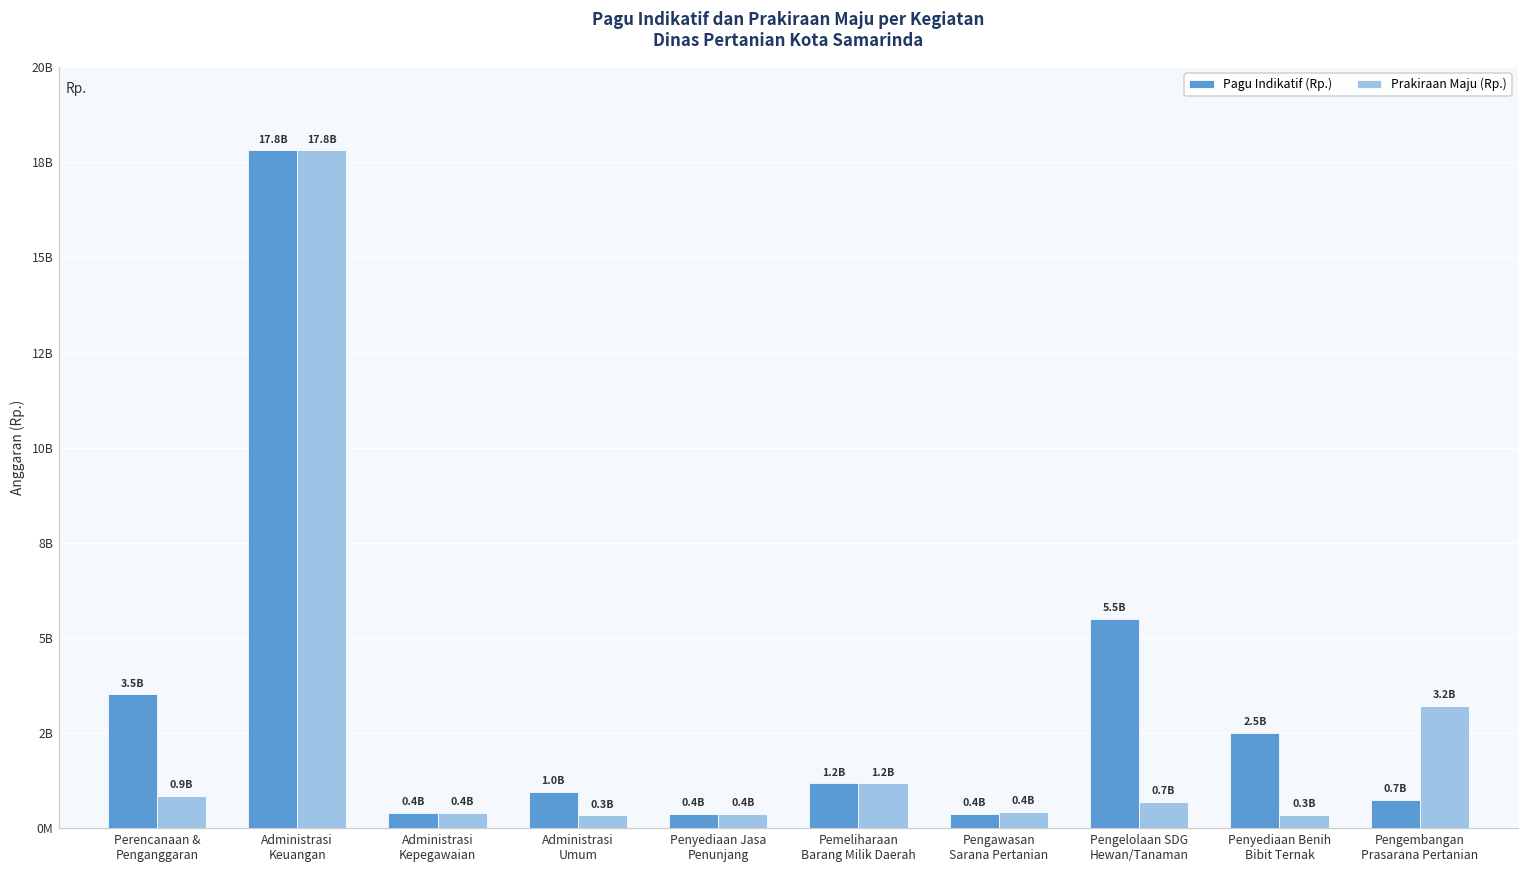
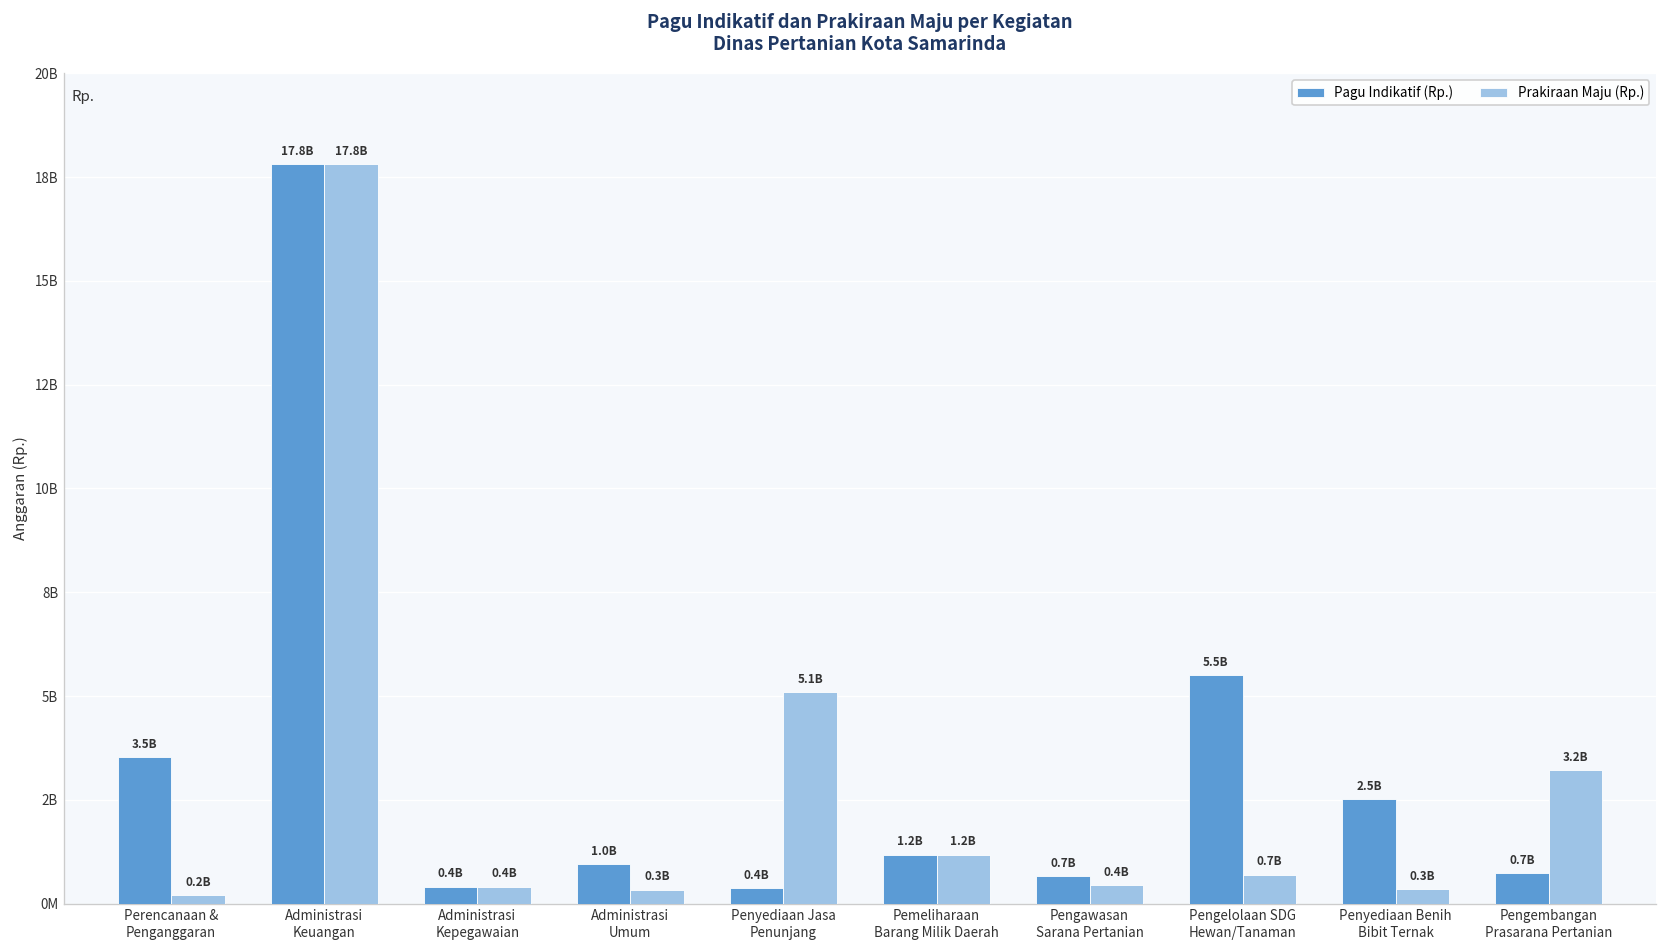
Prakiraan Maju (Rp.), Perencanaan & Penganggaran: 0.9B -> 0.2B
Prakiraan Maju (Rp.), Penyediaan Jasa Penunjang: 0.4B -> 5.1B
Pagu Indikatif (Rp.), Pengawasan Sarana Pertanian: 0.4B -> 0.7B
